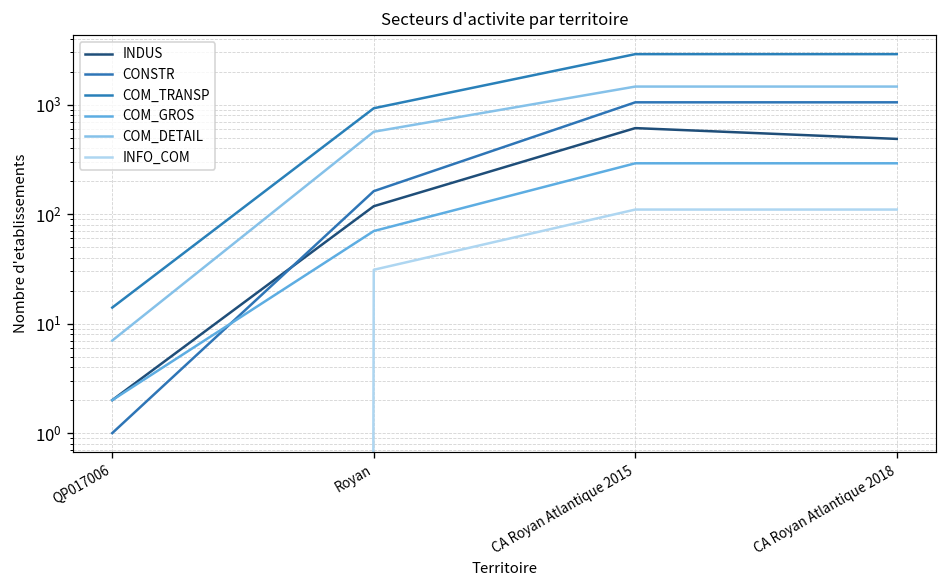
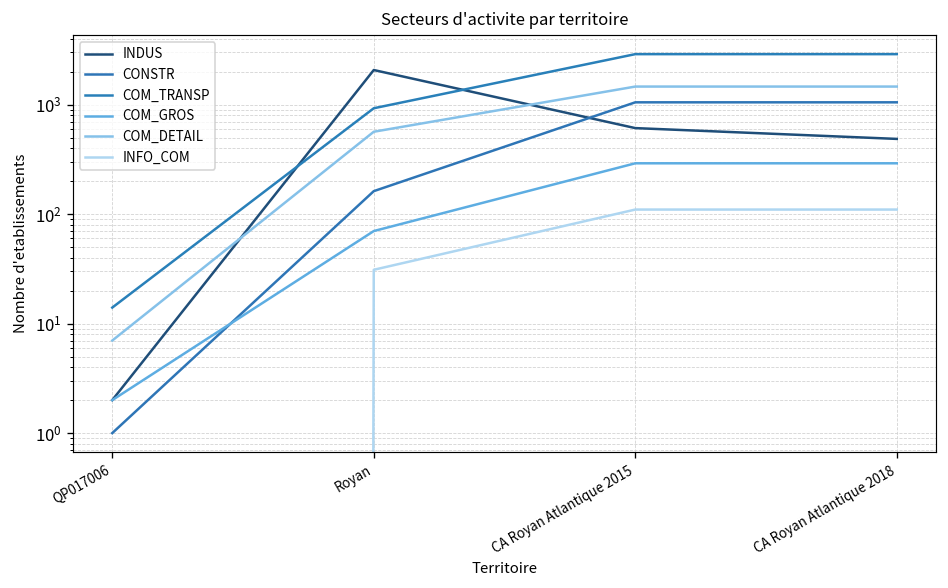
INDUS, Royan: 120 -> 2100
